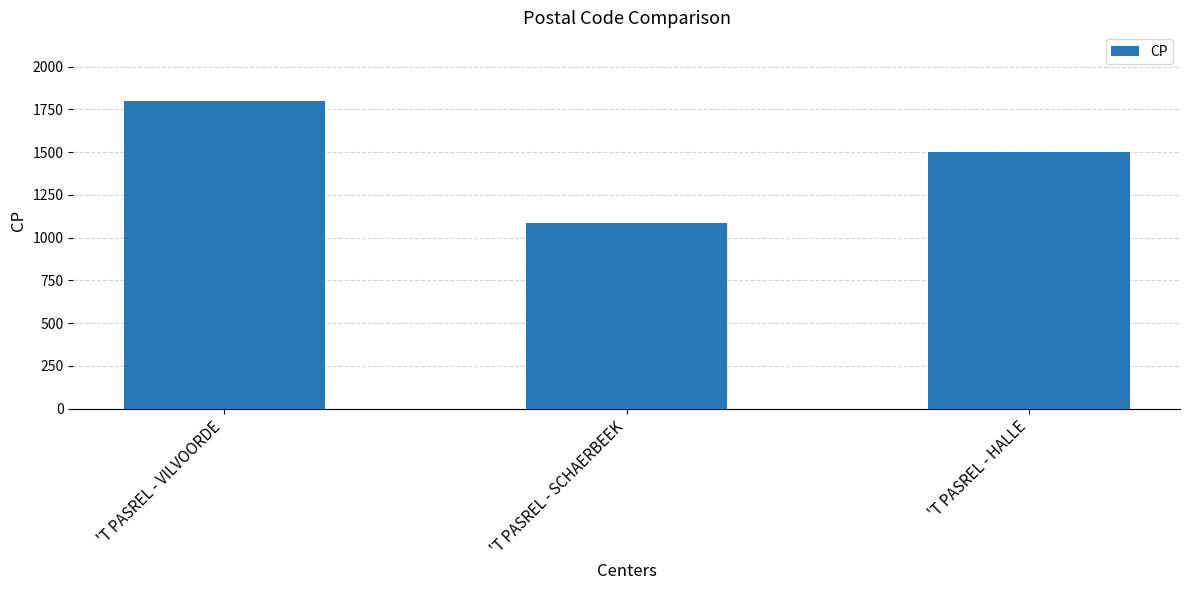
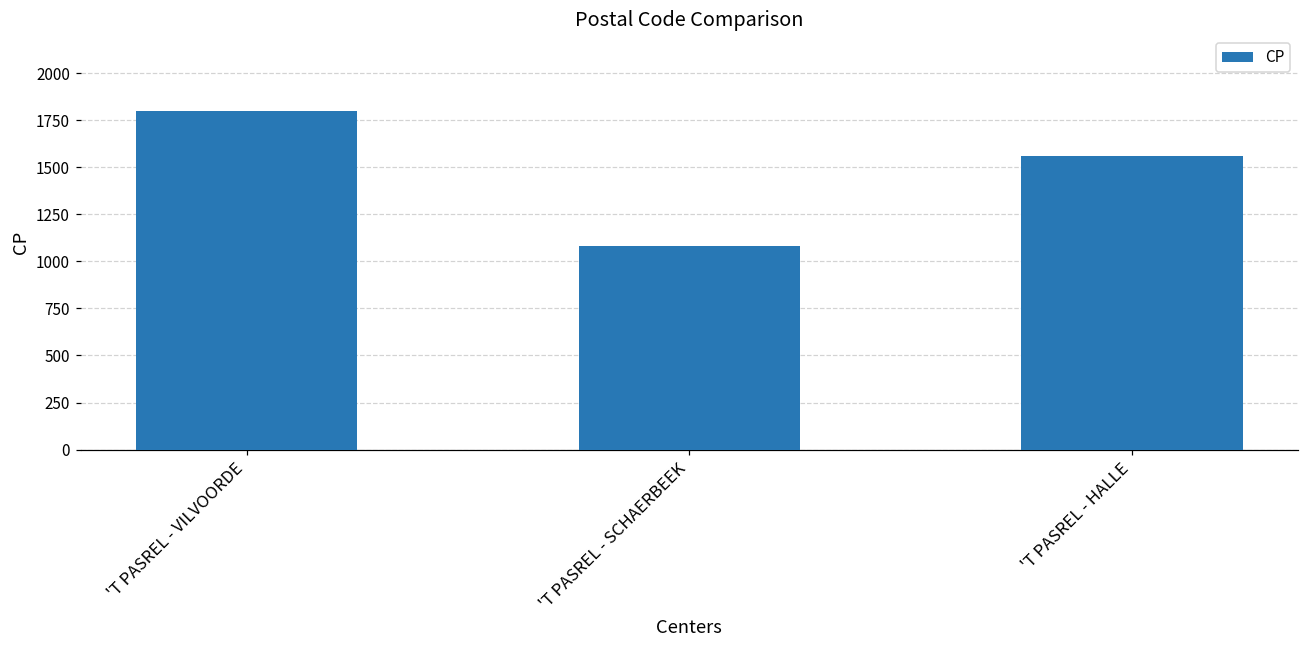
'T PASREL - HALLE: 1500 -> 1560
